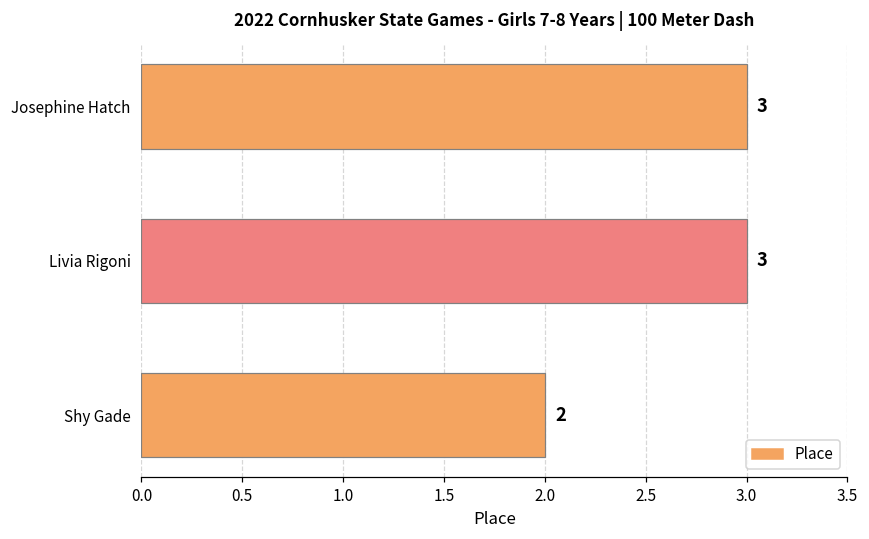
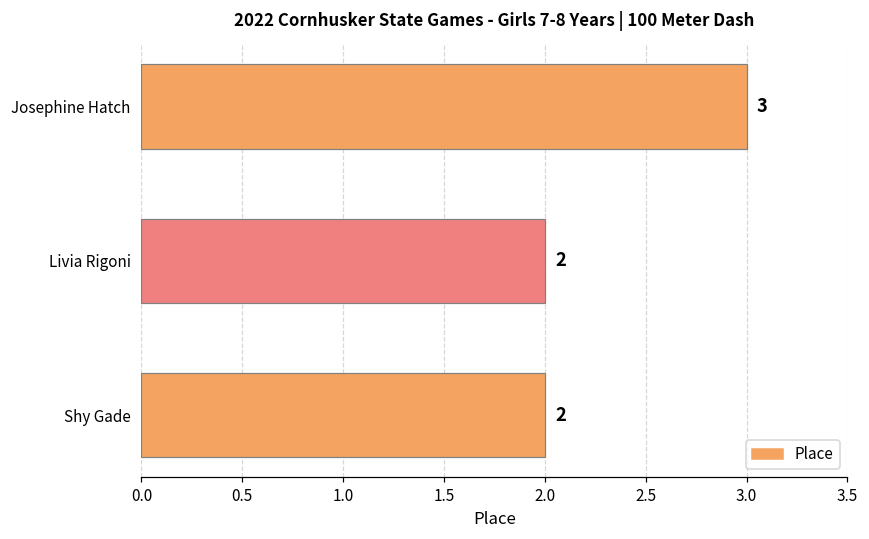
Livia Rigoni: 3 -> 2
